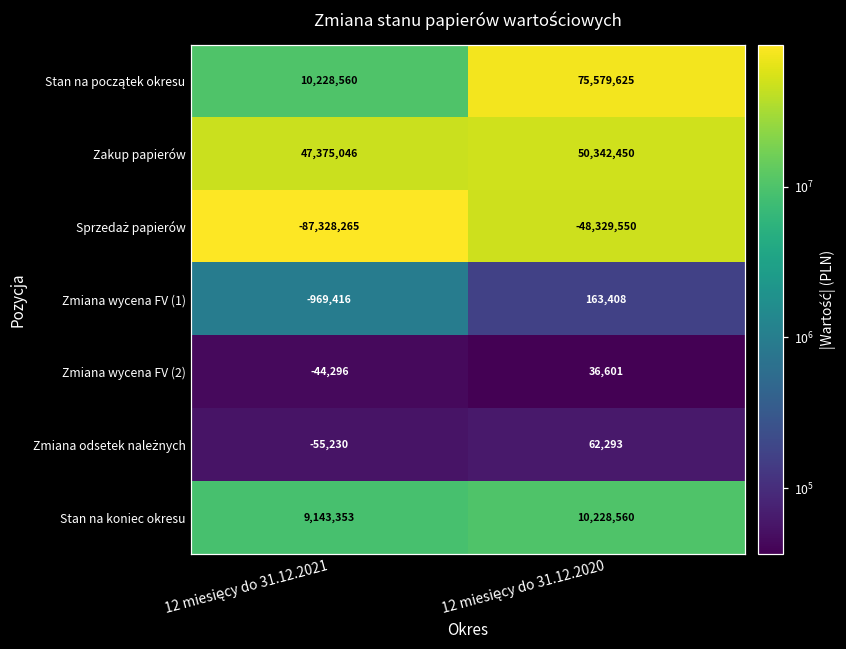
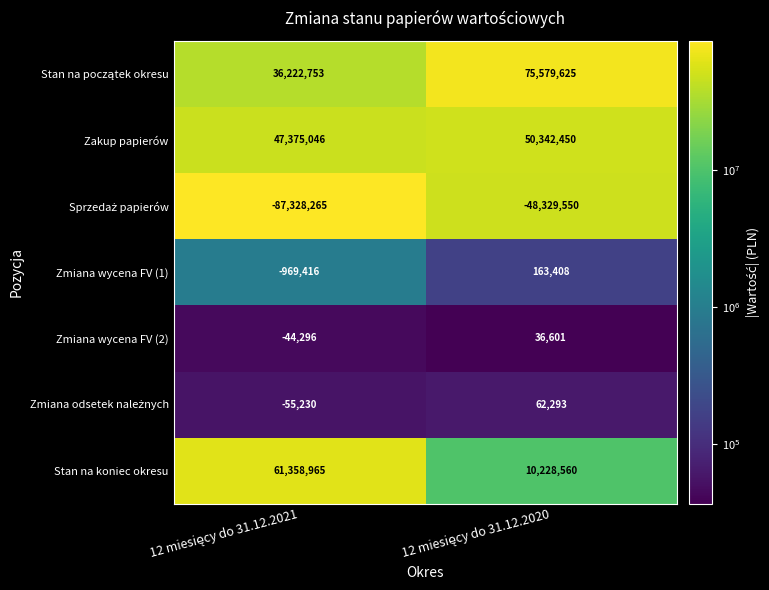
Stan na początek okresu, 12 miesięcy do 31.12.2021: 10,228,560 -> 36,222,753
Stan na koniec okresu, 12 miesięcy do 31.12.2021: 9,143,353 -> 61,358,965
